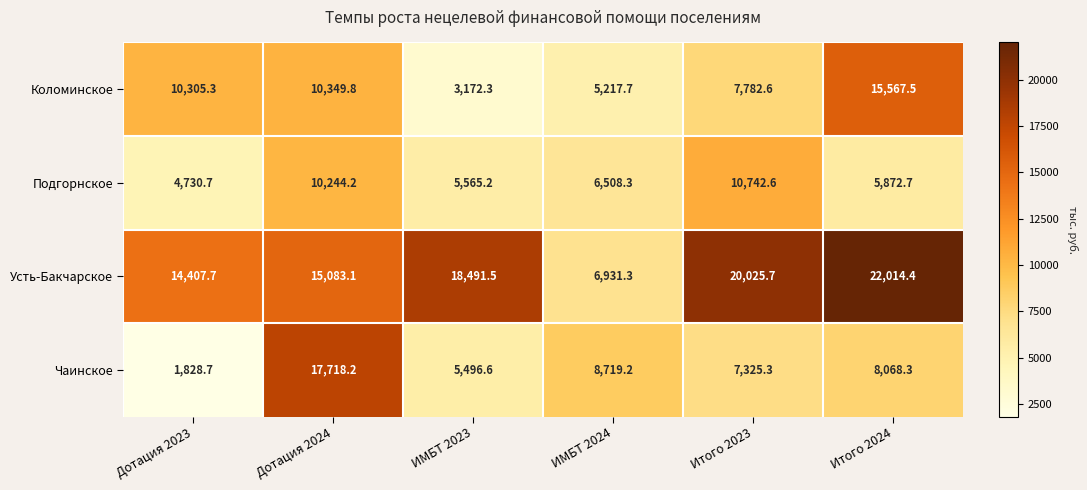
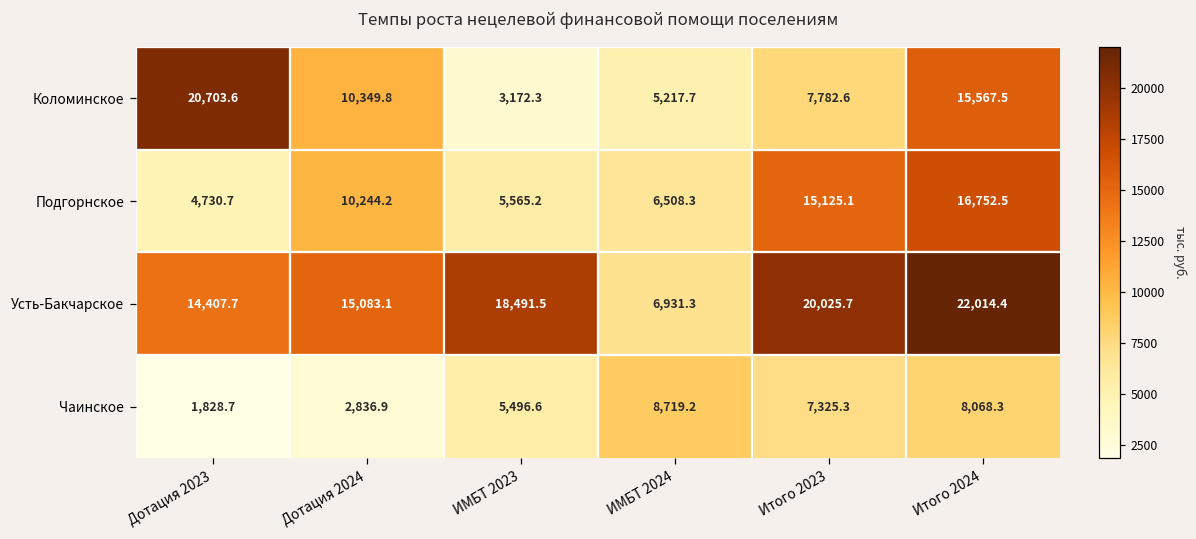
Коломинское, Дотация 2023: 10,305.3 -> 20,703.6
Подгорнское, Итого 2023: 10,742.6 -> 15,125.1
Подгорнское, Итого 2024: 5,872.7 -> 16,752.5
Чаинское, Дотация 2024: 17,718.2 -> 2,836.9
